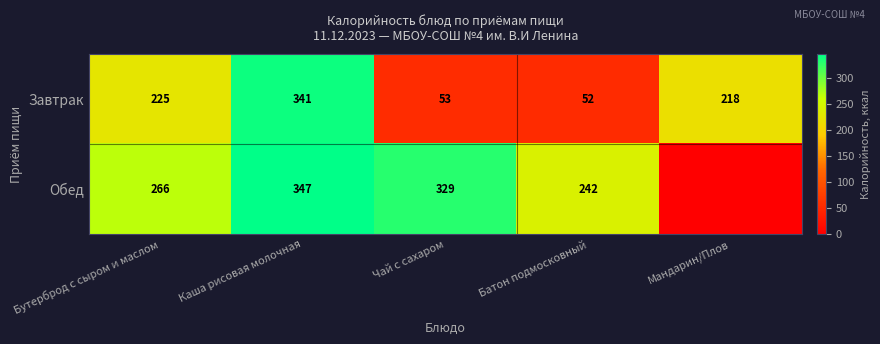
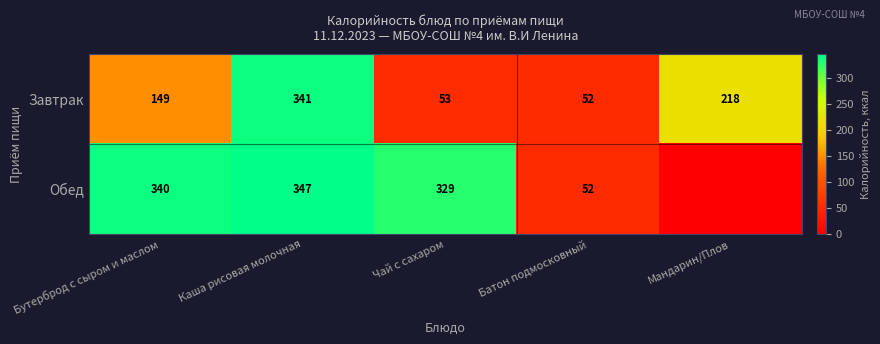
Завтрак, Бутерброд с сыром и маслом: 225 -> 149
Обед, Бутерброд с сыром и маслом: 266 -> 340
Обед, Батон подмосковный: 242 -> 52
